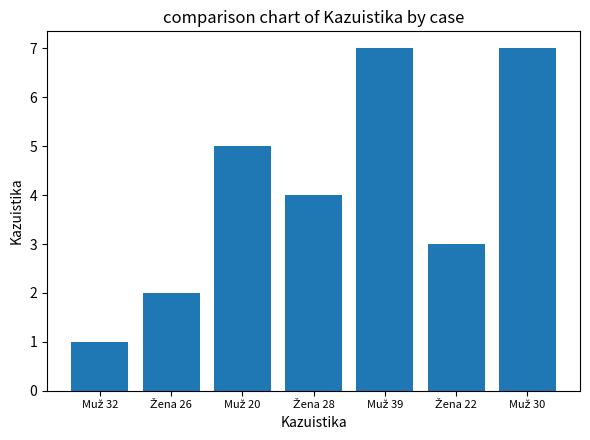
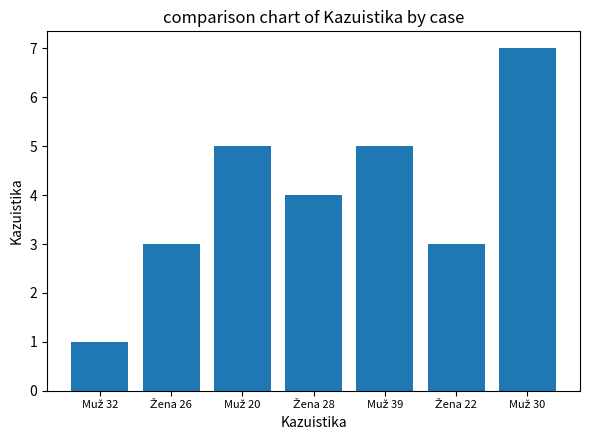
Žena 26: 2 -> 3
Muž 39: 7 -> 5
